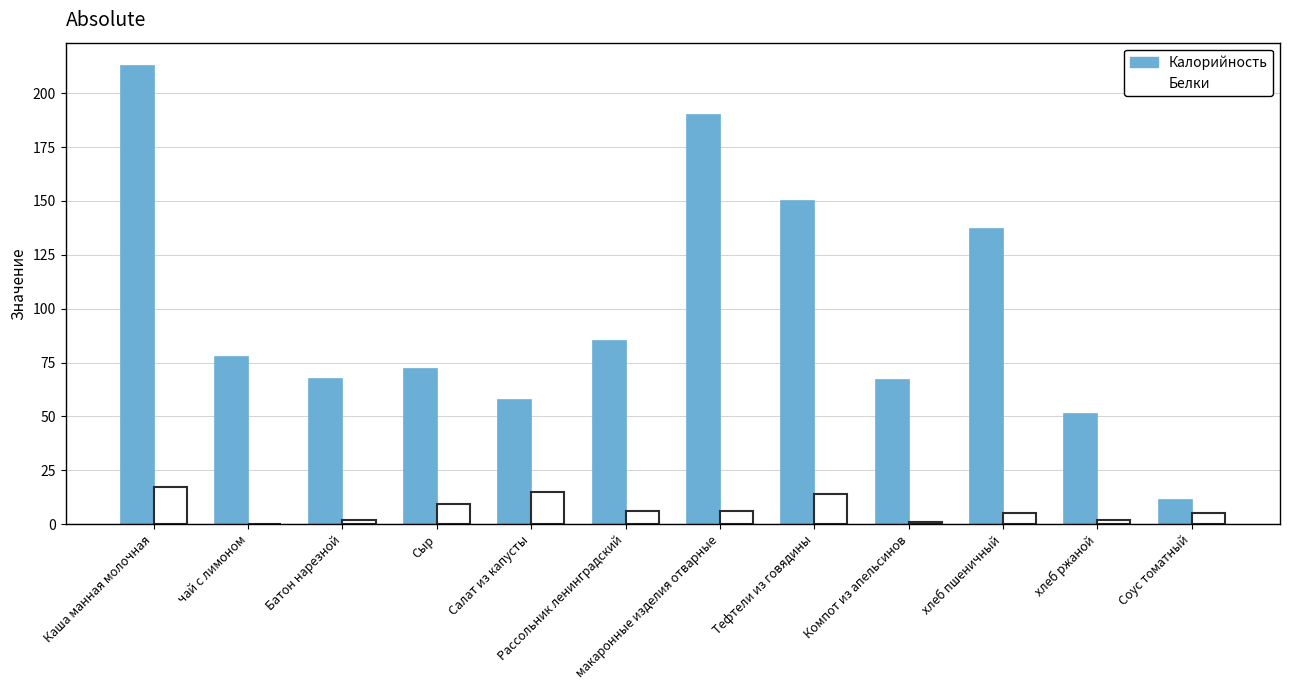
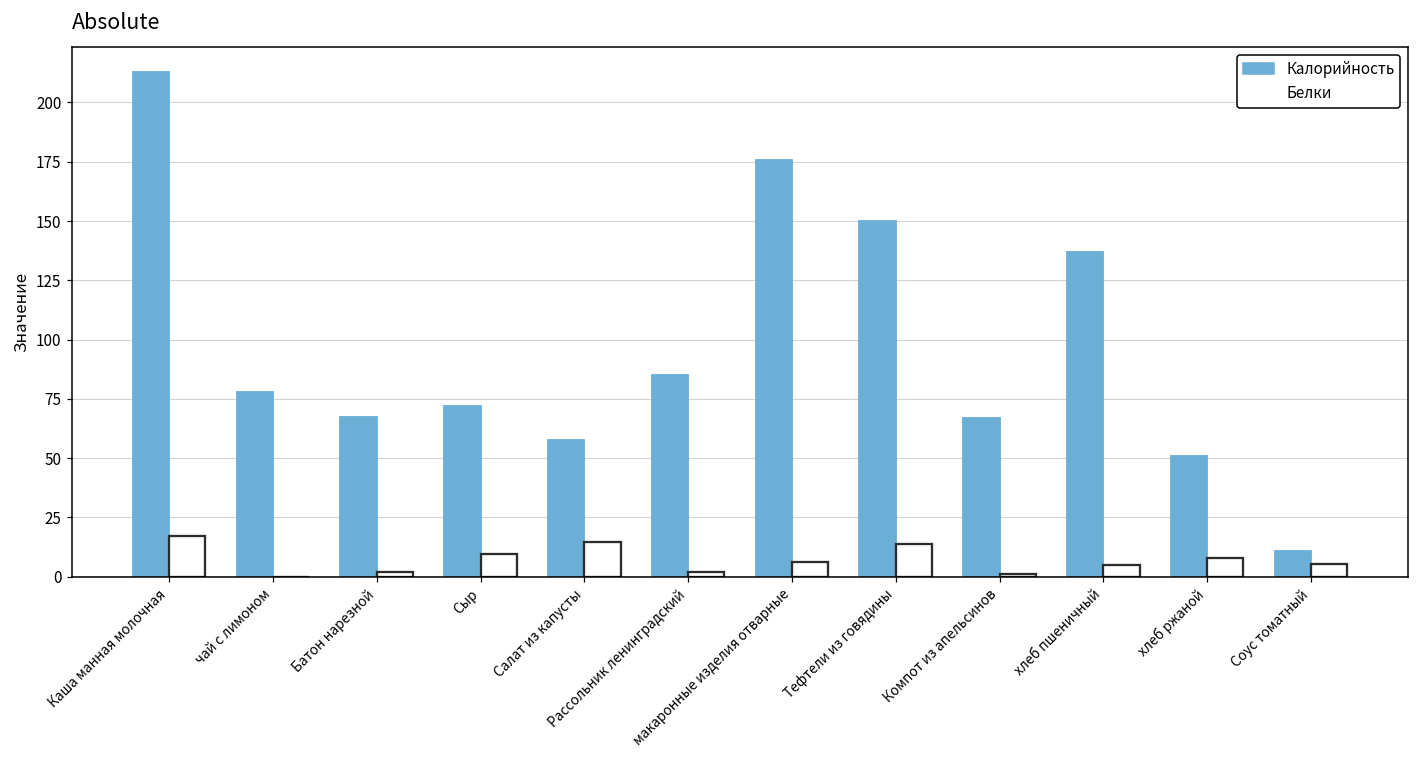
Белки, Рассольник ленинградский: 6 -> 2
Калорийность, макаронные изделия отварные: 190 -> 176
Белки, хлеб ржаной: 2 -> 8
